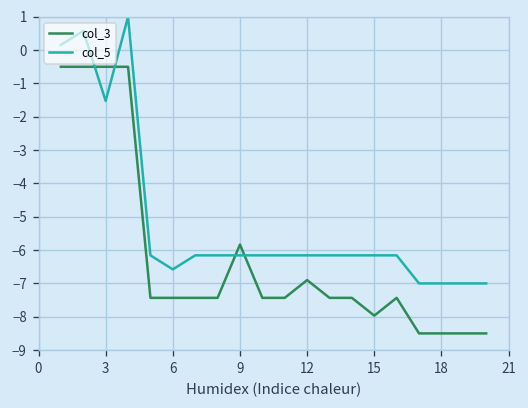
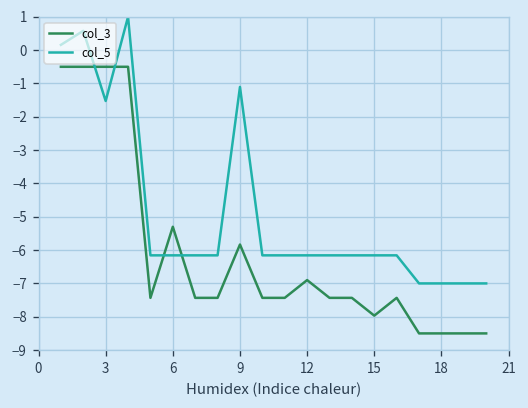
col_3, 6: -7.4 -> -5.3
col_5, 6: -6.6 -> -6.2
col_5, 9: -6.2 -> -1.1
